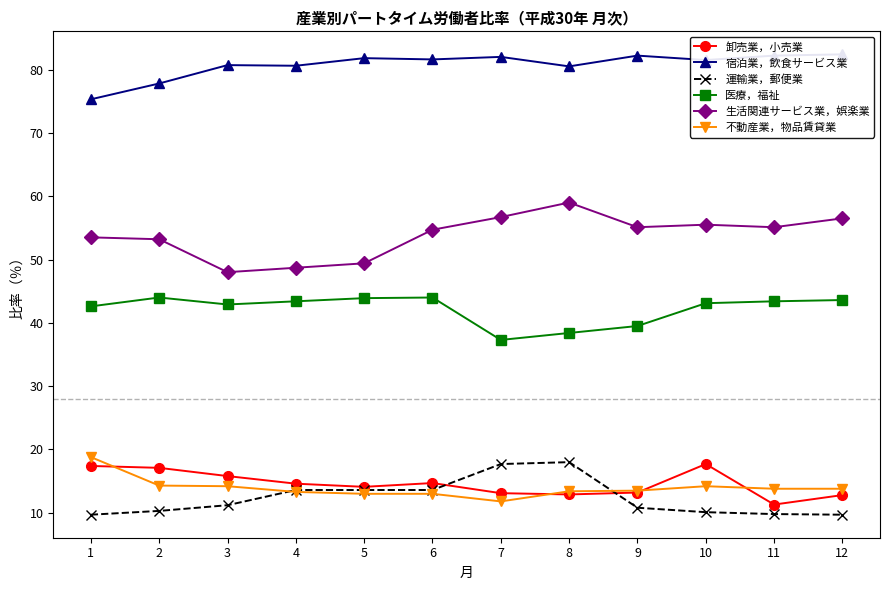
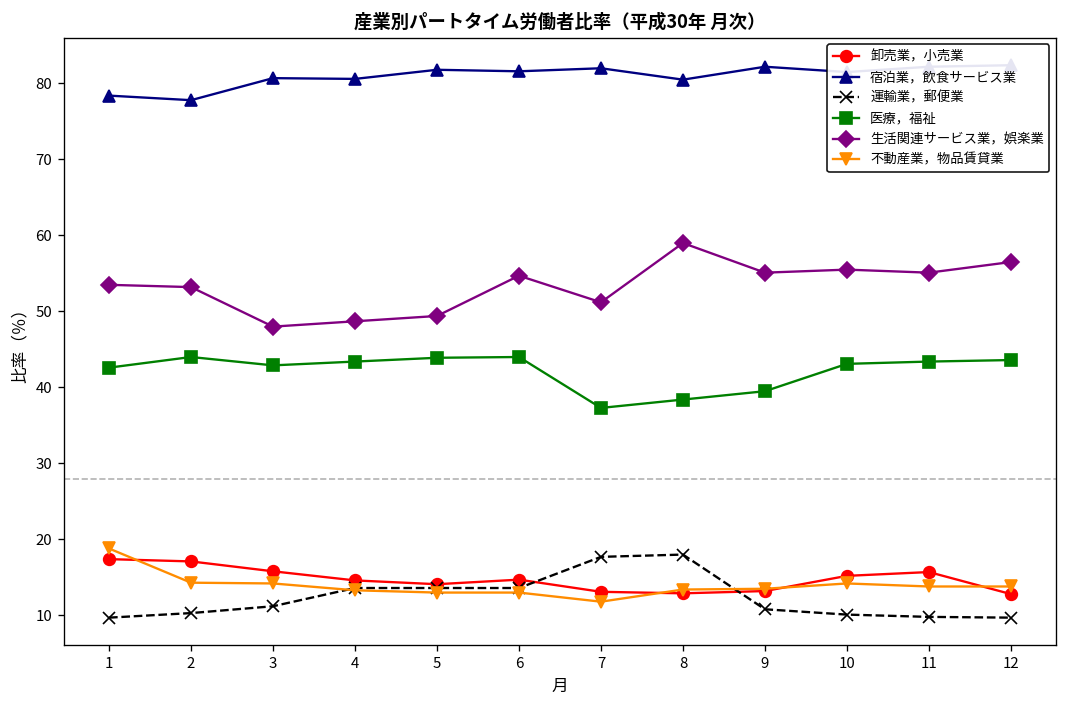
宿泊業，飲食サービス業, 1: 75 -> 78
生活関連サービス業，娯楽業, 7: 57 -> 51
卸売業，小売業, 10: 18 -> 15
卸売業，小売業, 11: 11 -> 16
